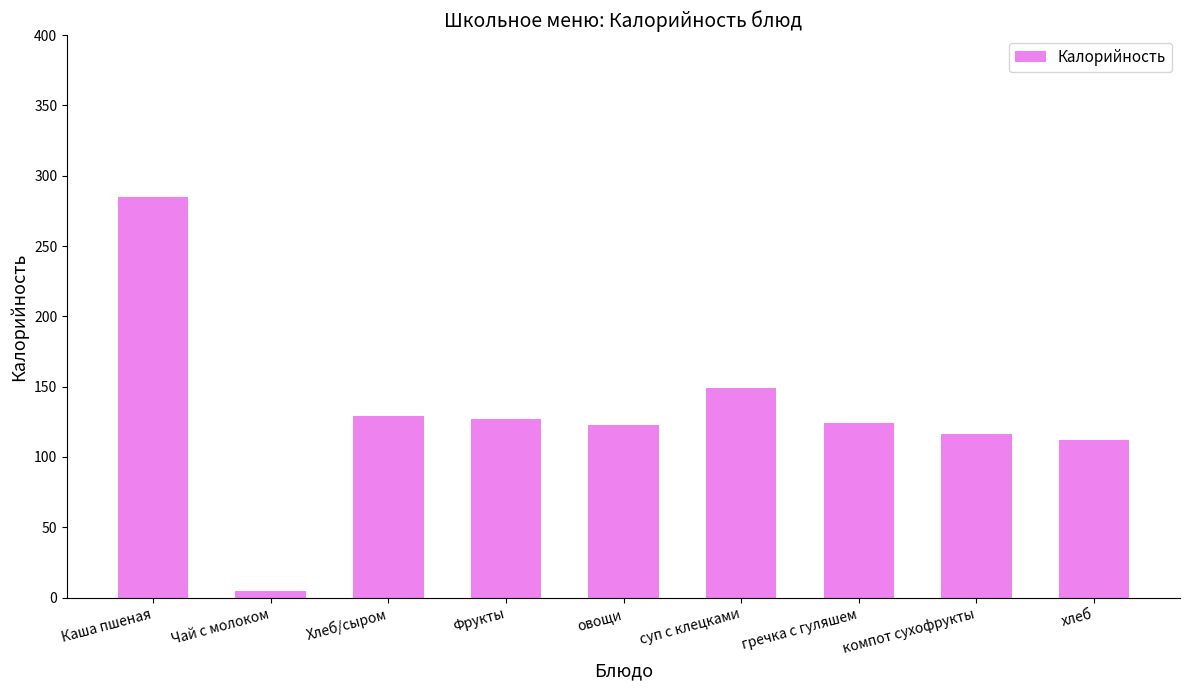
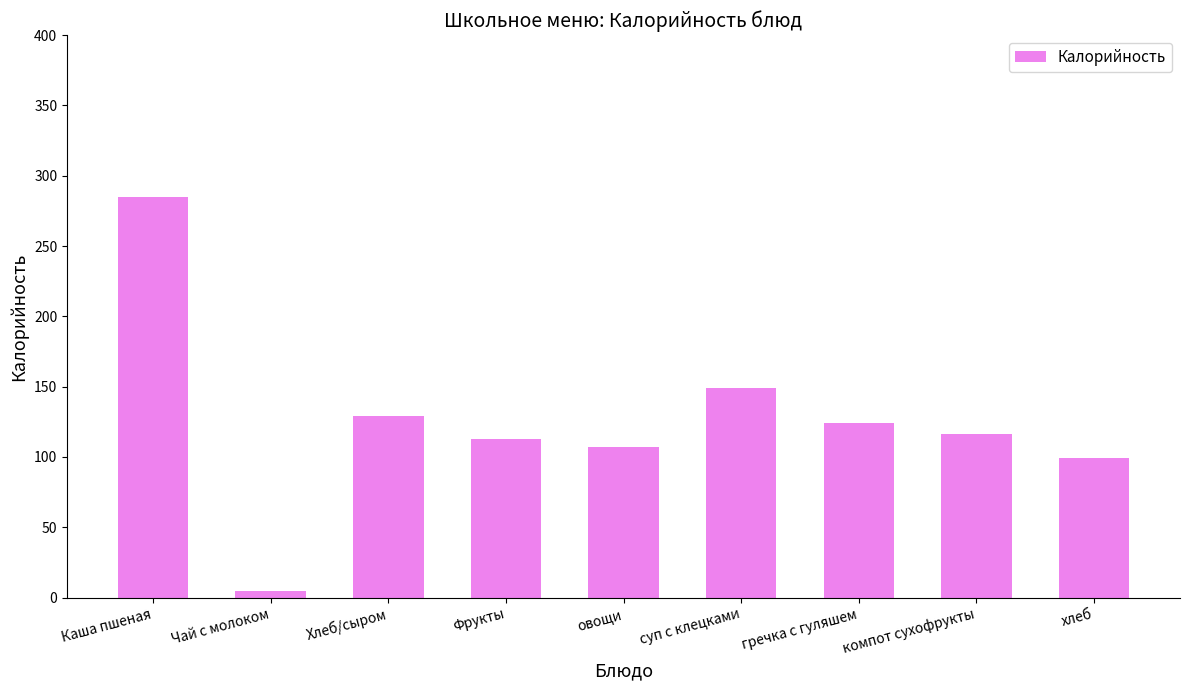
Фрукты: 127 -> 113
овощи: 123 -> 107
хлеб: 112 -> 99
